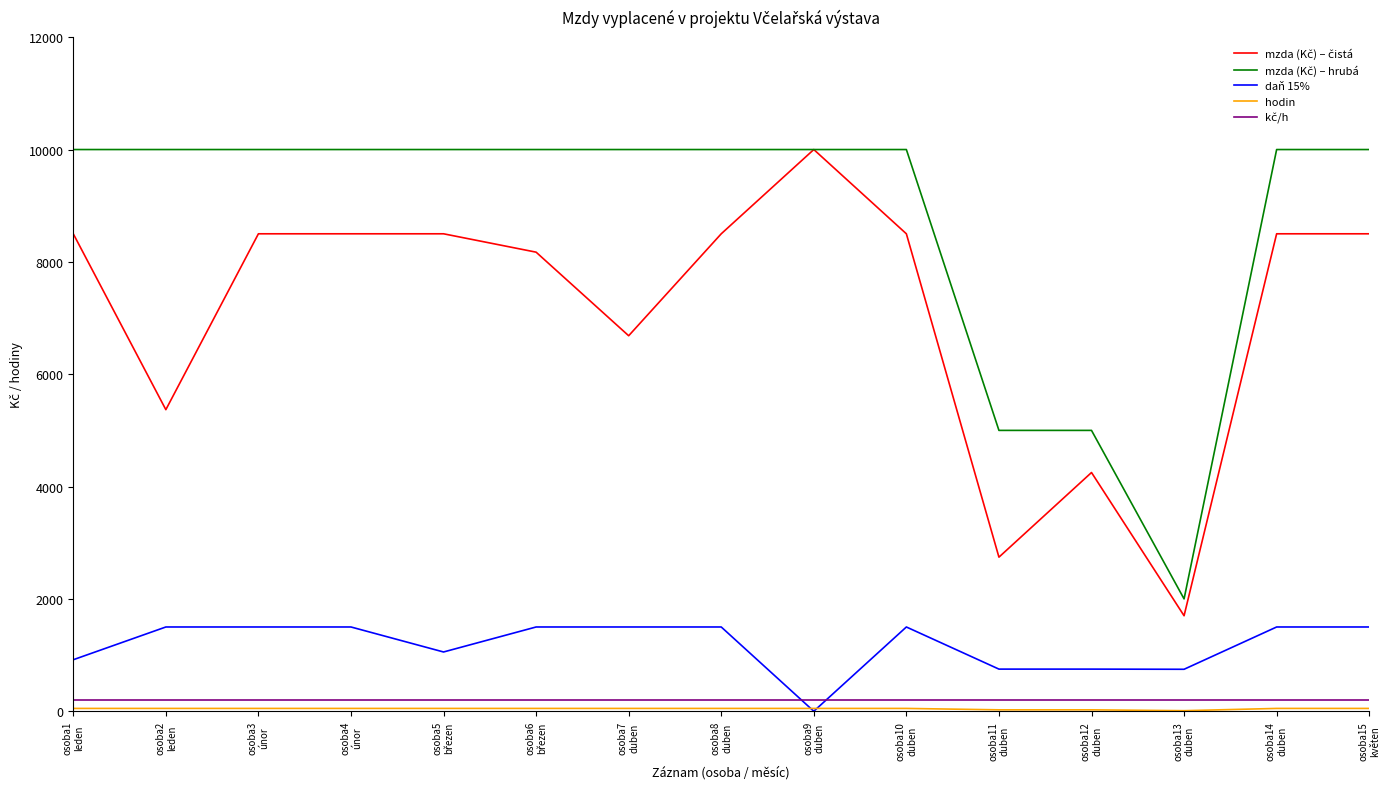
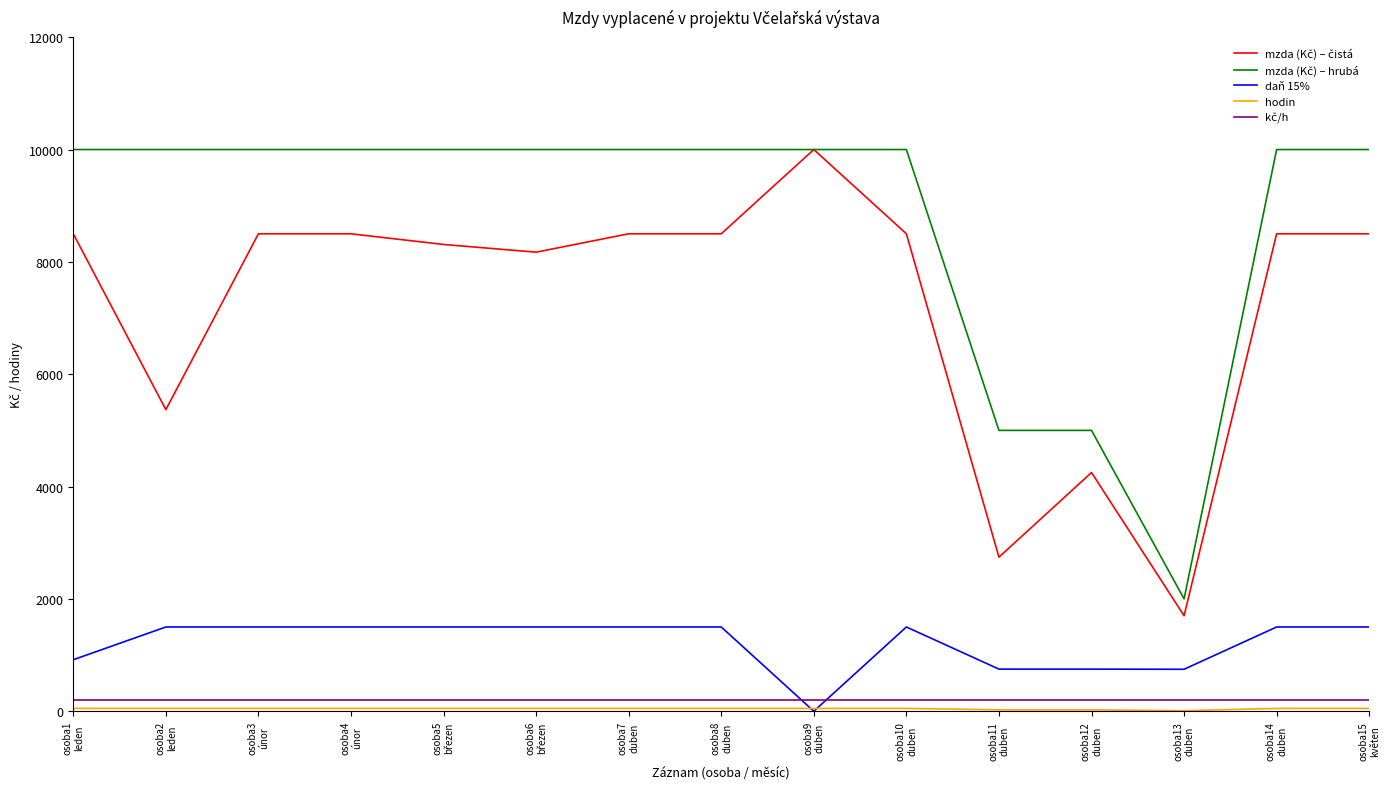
mzda (Kč) – čistá, osoba5 březen: 8500 -> 8300
daň 15%, osoba5 březen: 1100 -> 1500
mzda (Kč) – čistá, osoba7 duben: 6700 -> 8500
